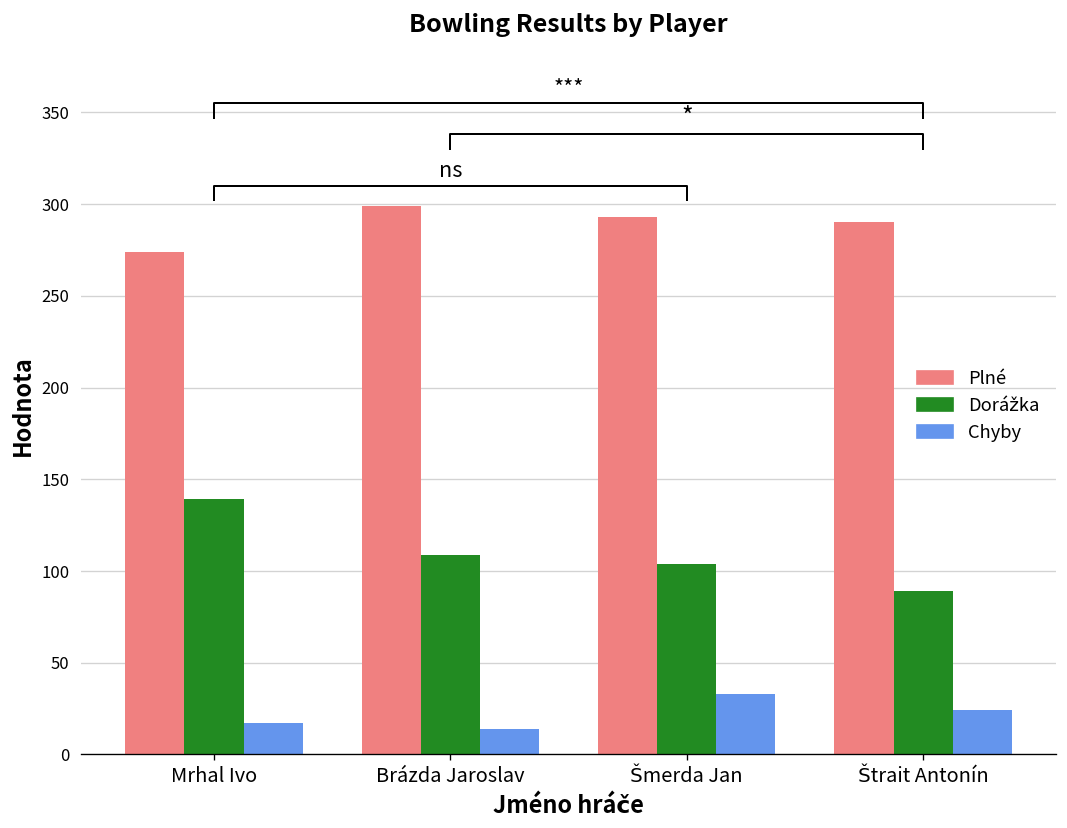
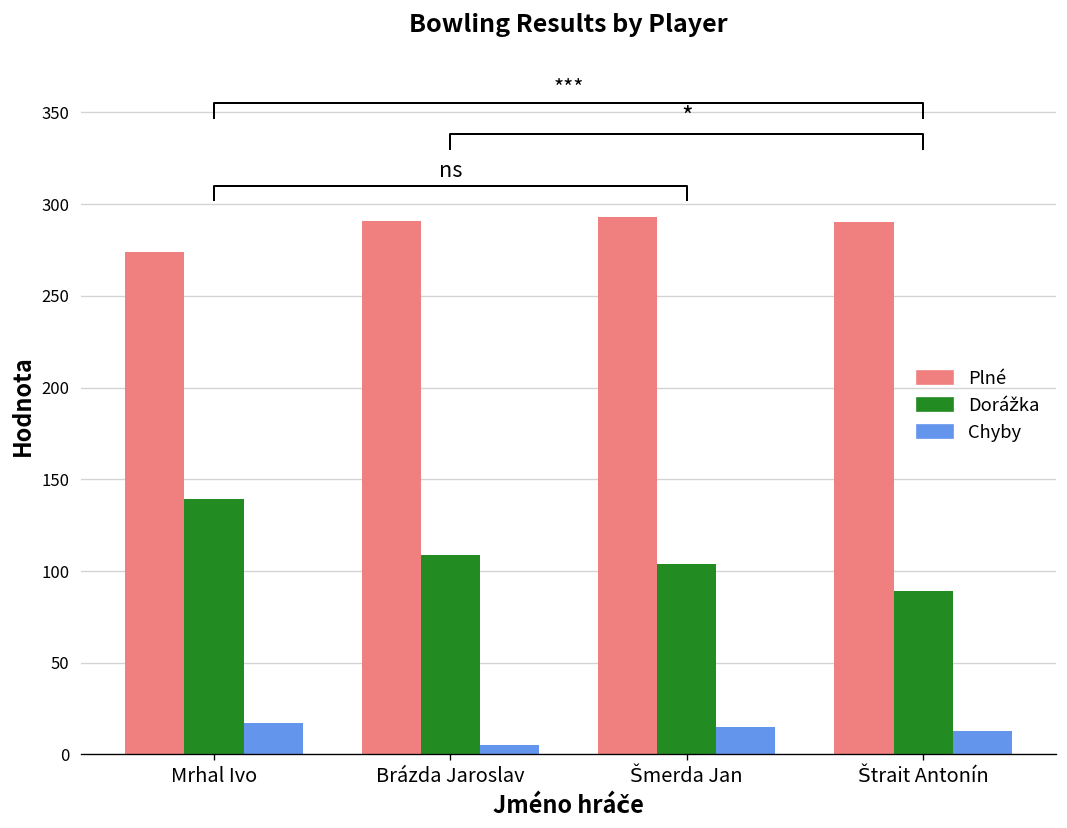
Plné, Brázda Jaroslav: 299 -> 291
Chyby, Brázda Jaroslav: 14 -> 5
Chyby, Šmerda Jan: 33 -> 15
Chyby, Štrait Antonín: 24 -> 13
